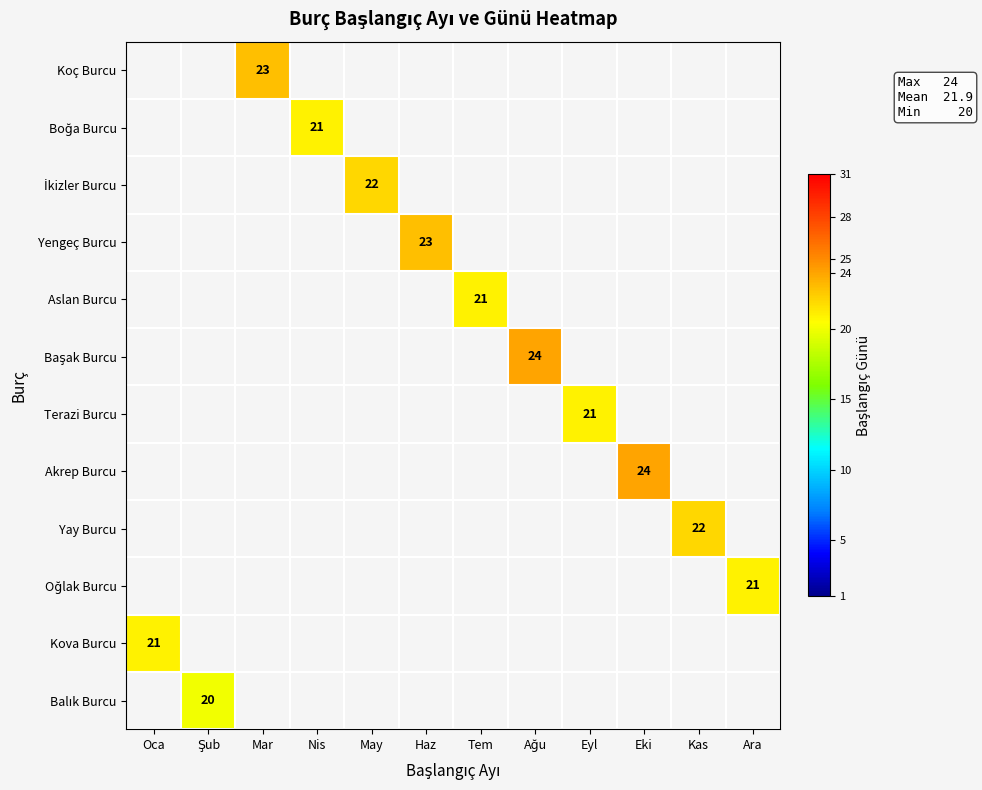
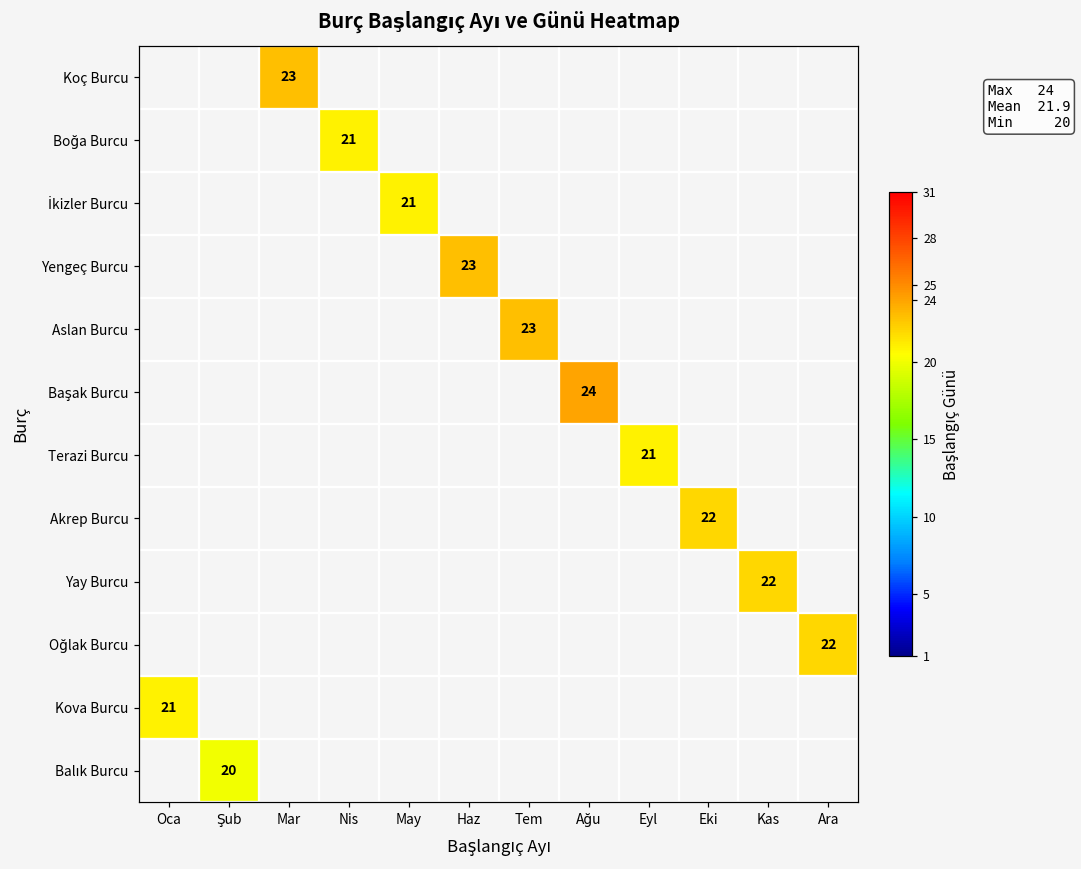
İkizler Burcu, May: 22 -> 21
Aslan Burcu, Tem: 21 -> 23
Akrep Burcu, Eki: 24 -> 22
Oğlak Burcu, Ara: 21 -> 22
